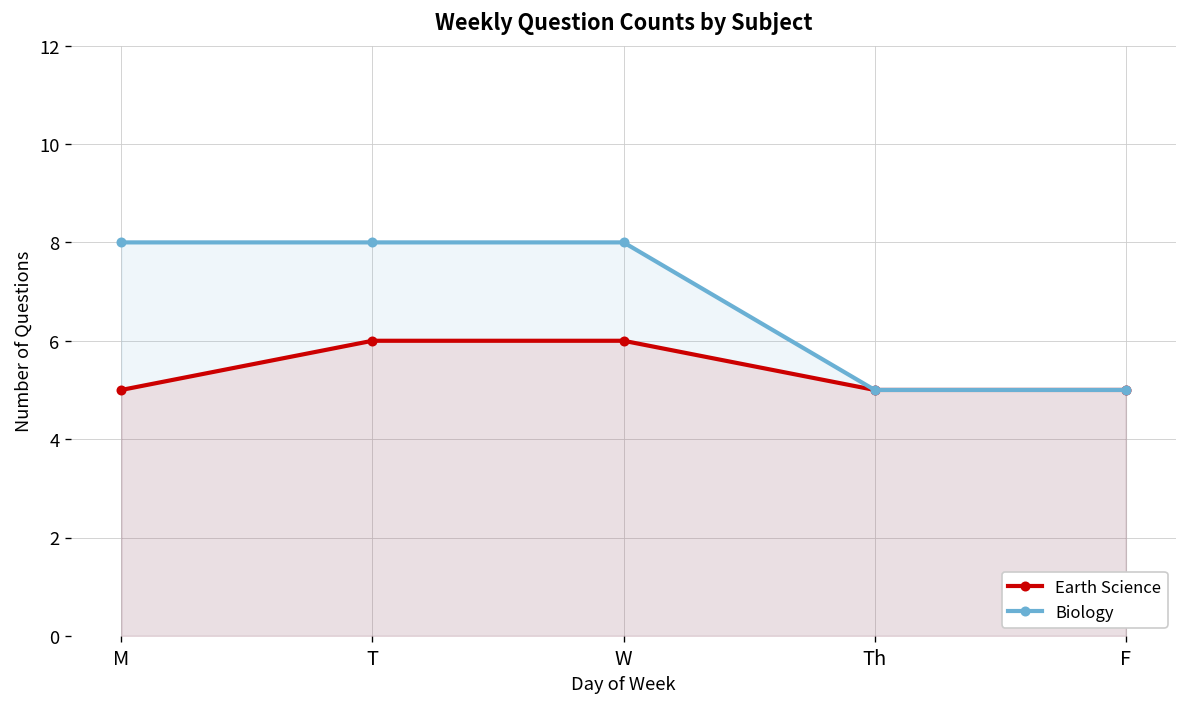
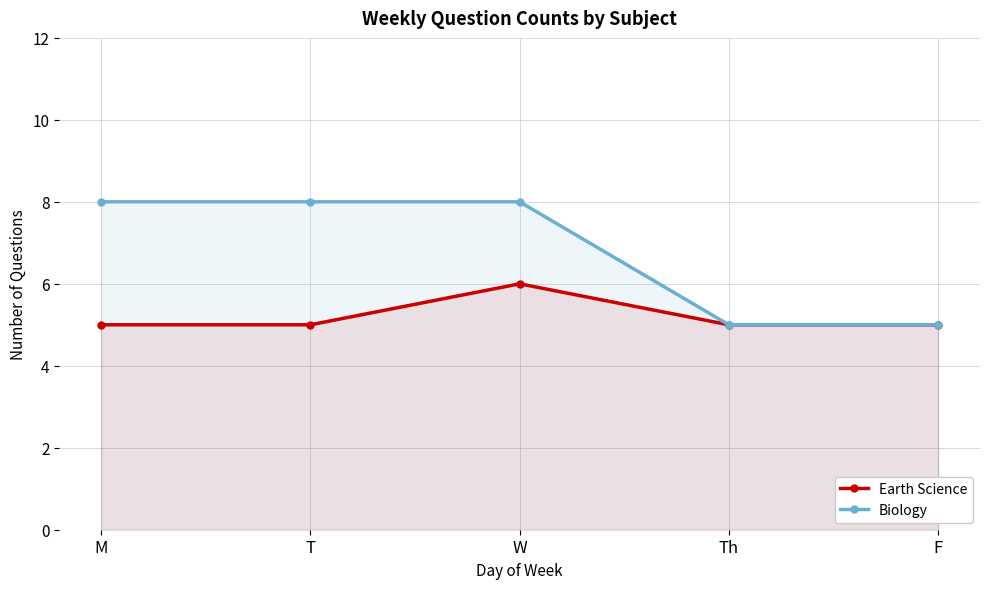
Earth Science, T: 6 -> 5
